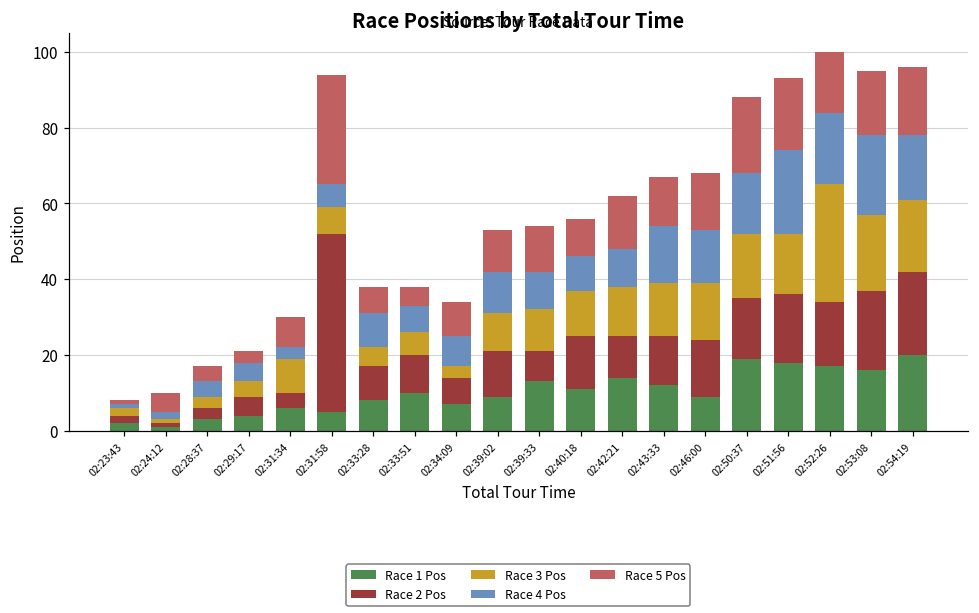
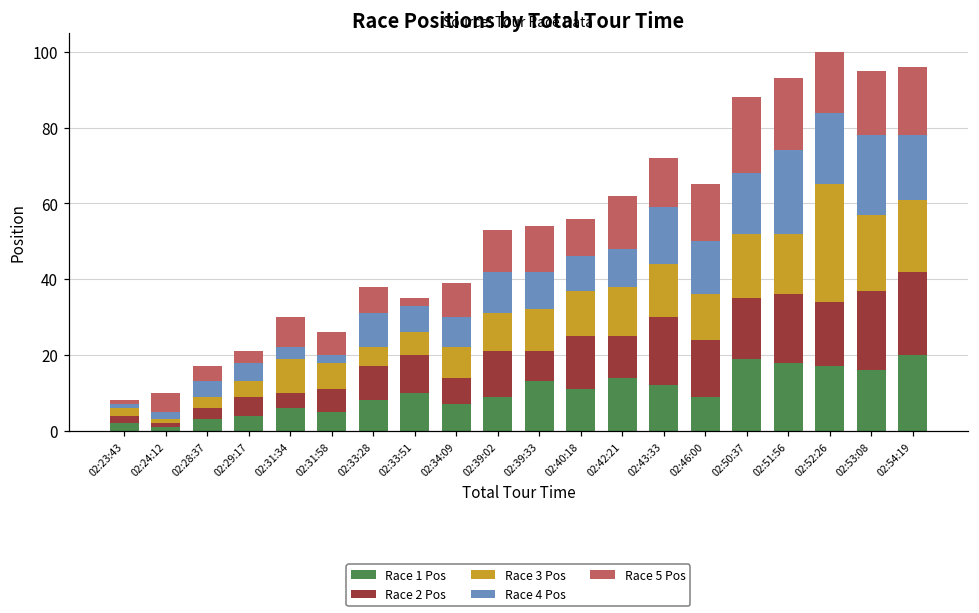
Race 2 Pos, 02:31:58: 47 -> 6
Race 4 Pos, 02:31:58: 6 -> 2
Race 5 Pos, 02:31:58: 29 -> 6
Race 5 Pos, 02:33:51: 5 -> 2
Race 3 Pos, 02:34:09: 3 -> 8
Race 2 Pos, 02:43:33: 13 -> 18
Race 3 Pos, 02:46:00: 15 -> 12
